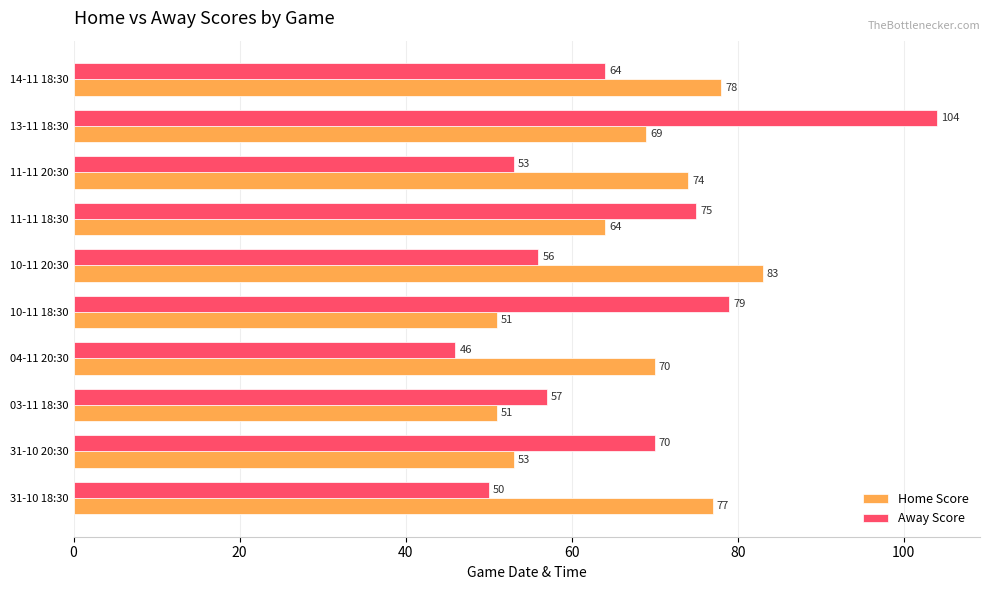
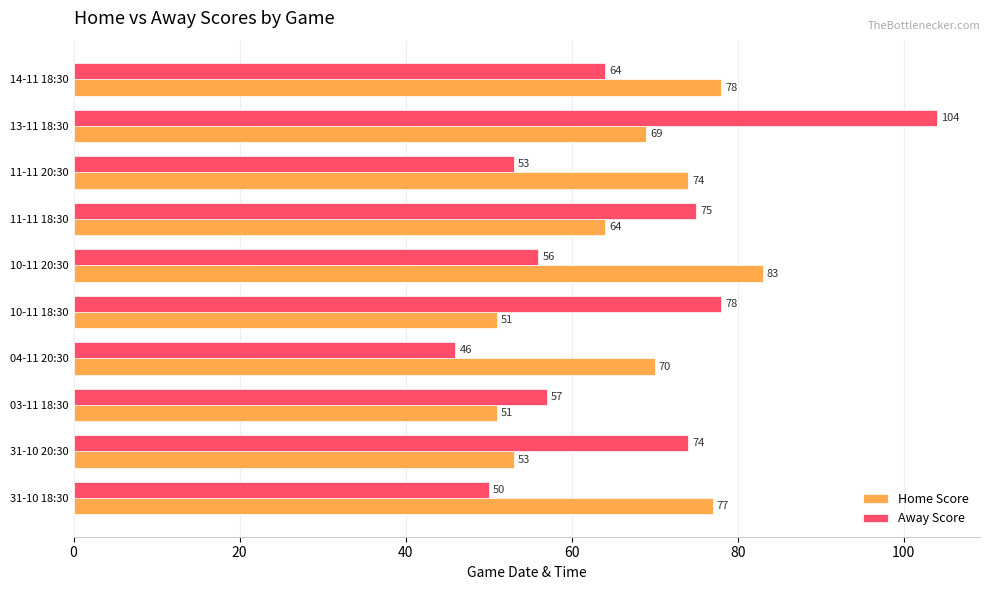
Away Score, 10-11 18:30: 79 -> 78
Away Score, 31-10 20:30: 70 -> 74
